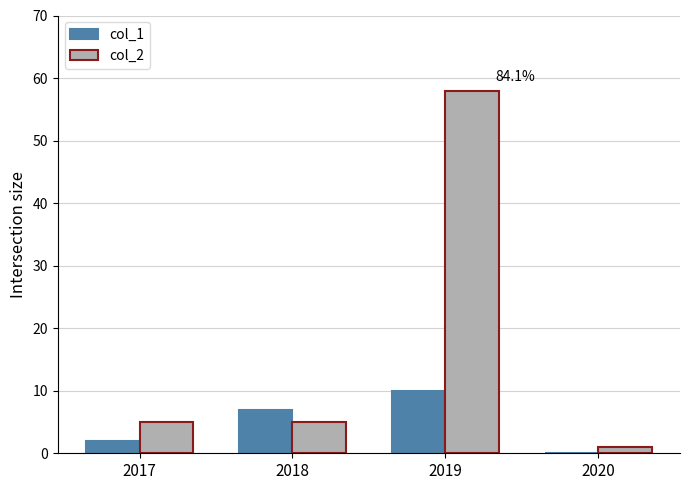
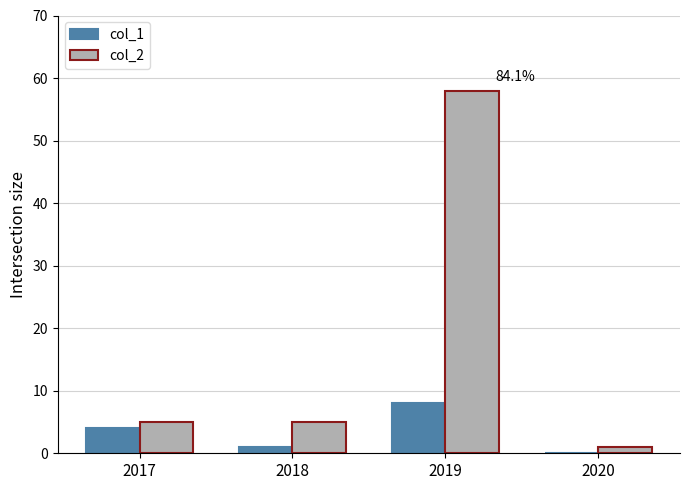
col_1, 2017: 2 -> 4
col_1, 2018: 7 -> 1
col_1, 2019: 10 -> 8
